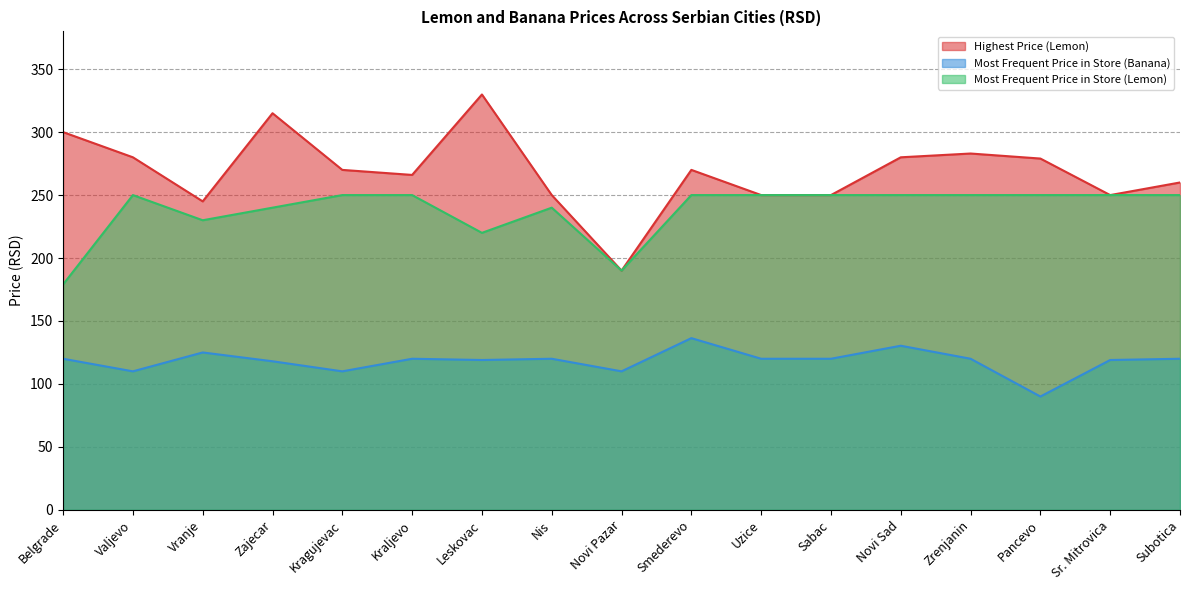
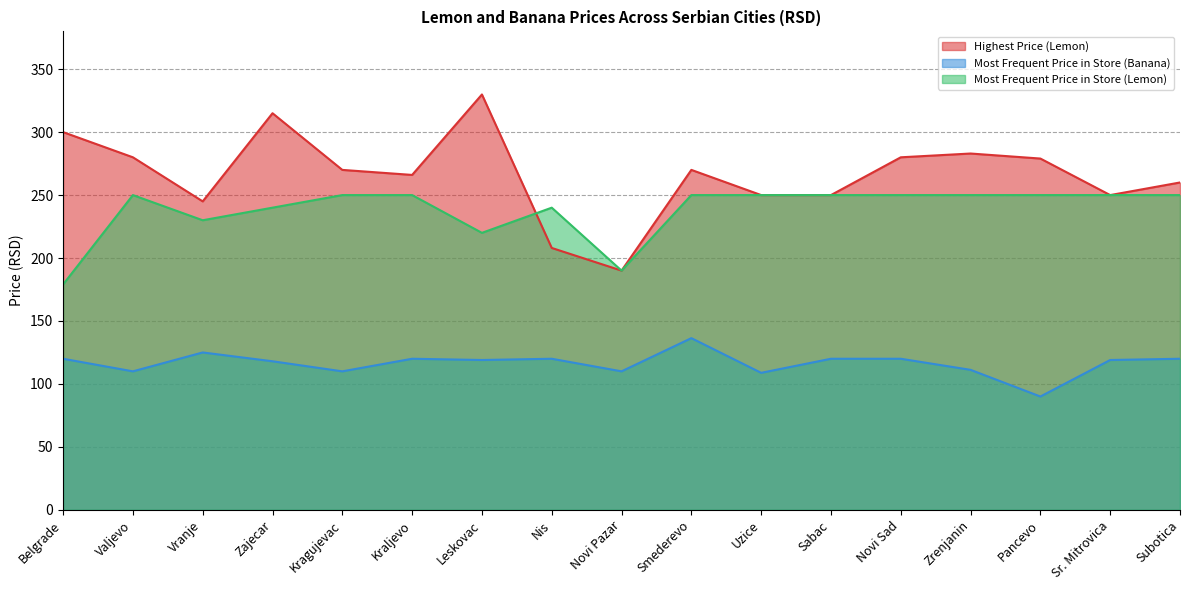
Highest Price (Lemon), Nis: 250 -> 208
Most Frequent Price in Store (Banana), Uzice: 120 -> 109
Most Frequent Price in Store (Banana), Novi Sad: 130 -> 120
Most Frequent Price in Store (Banana), Zrenjanin: 120 -> 111
